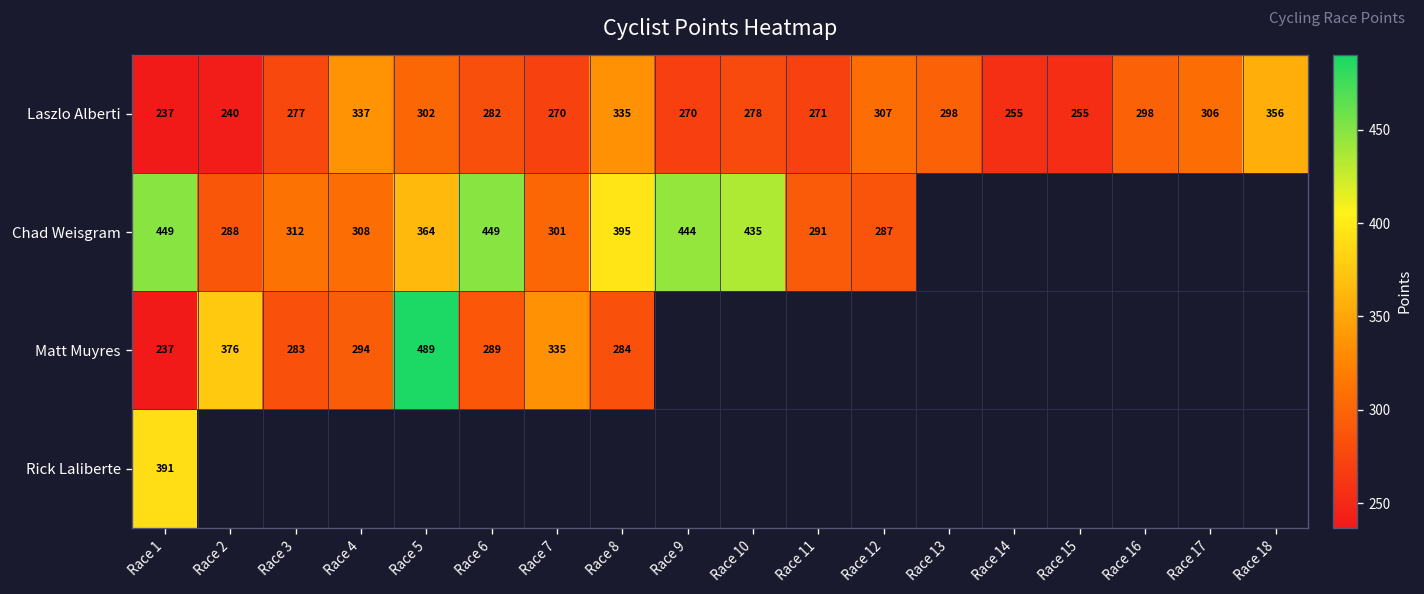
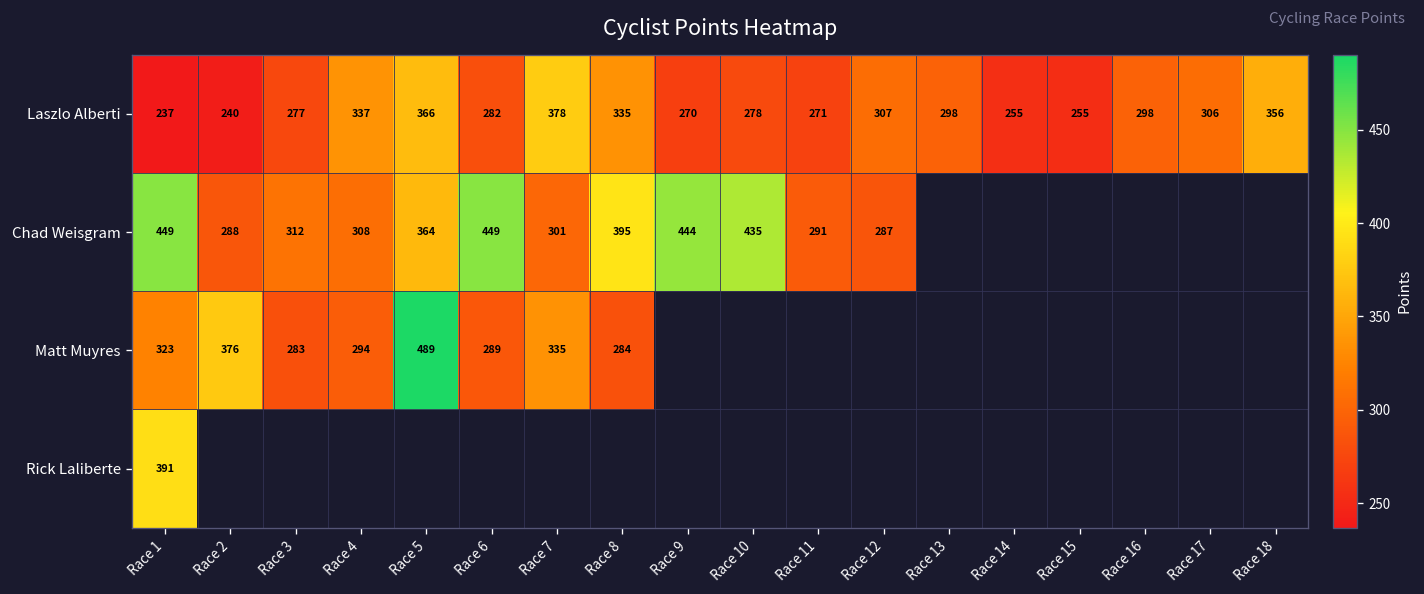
Laszlo Alberti, Race 5: 302 -> 366
Laszlo Alberti, Race 7: 270 -> 378
Matt Muyres, Race 1: 237 -> 323
